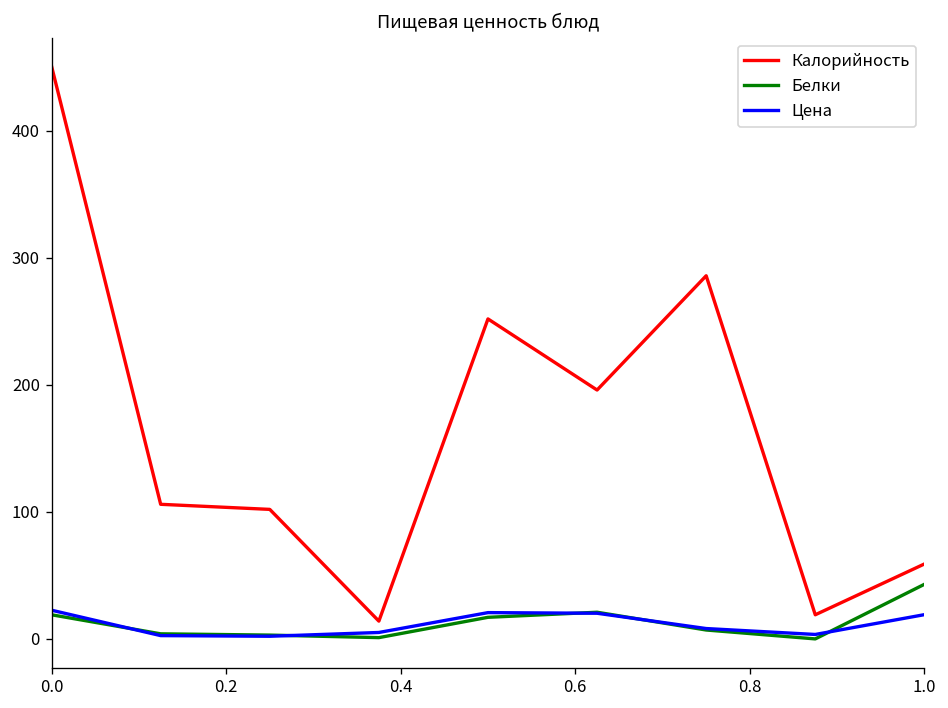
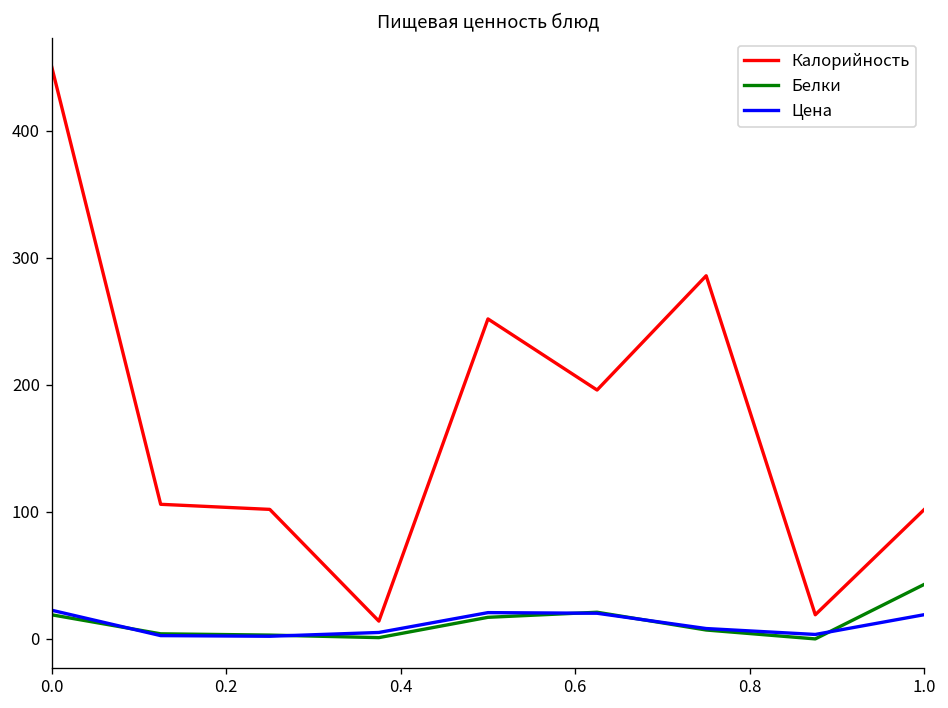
Калорийность, 1.0: 59 -> 102
